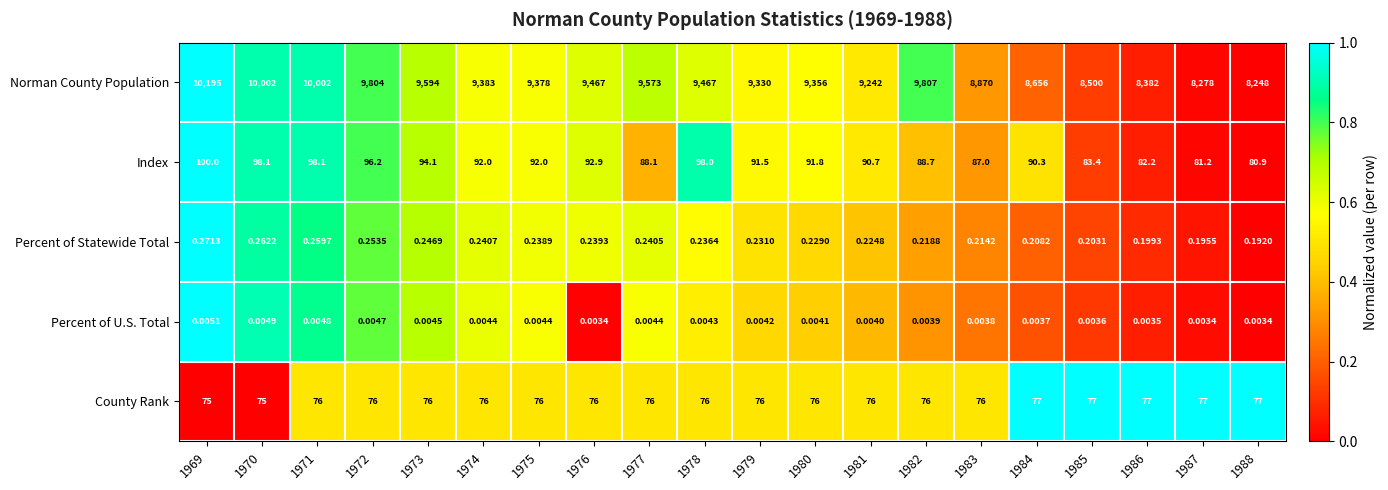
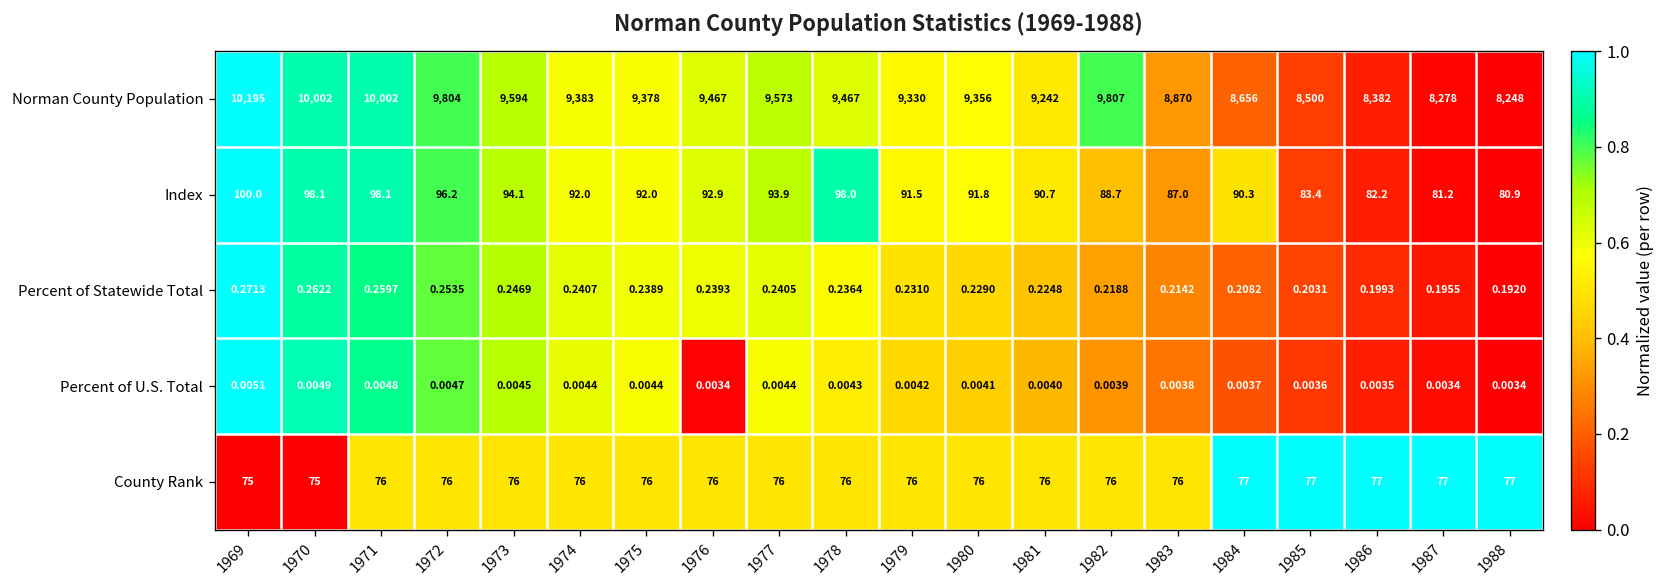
Index, 1977: 88.1 -> 93.9
